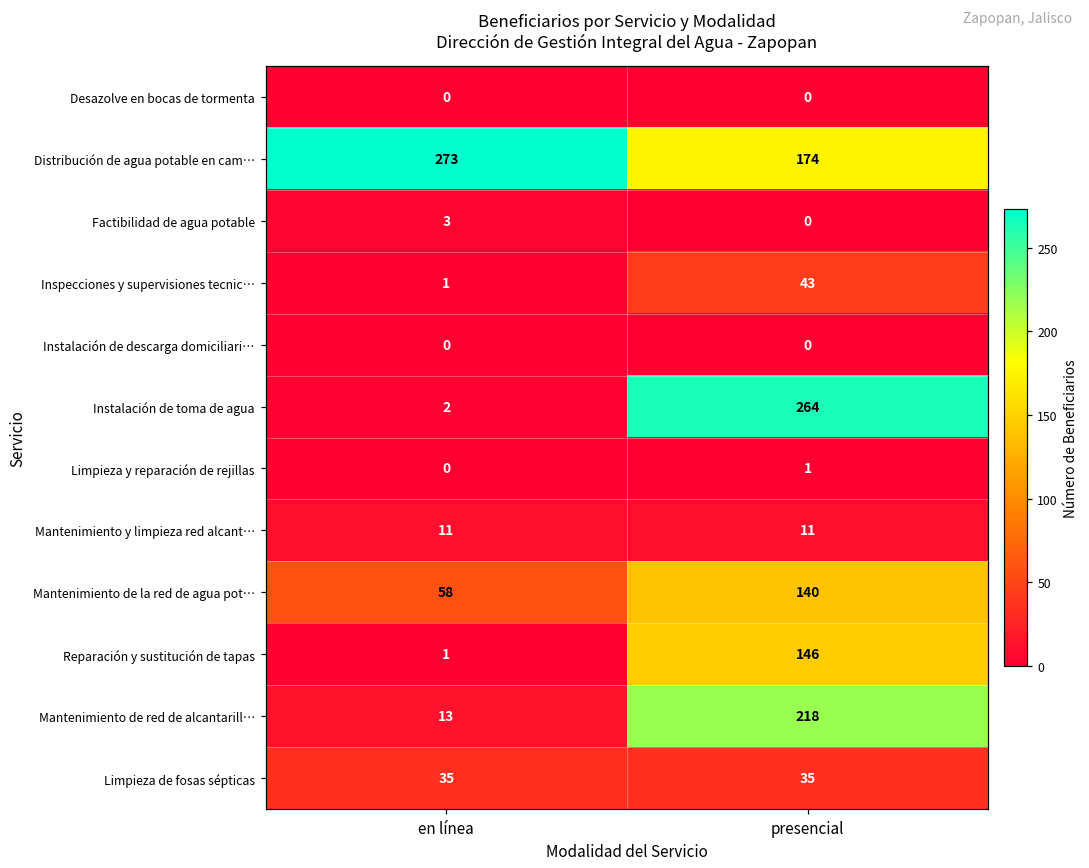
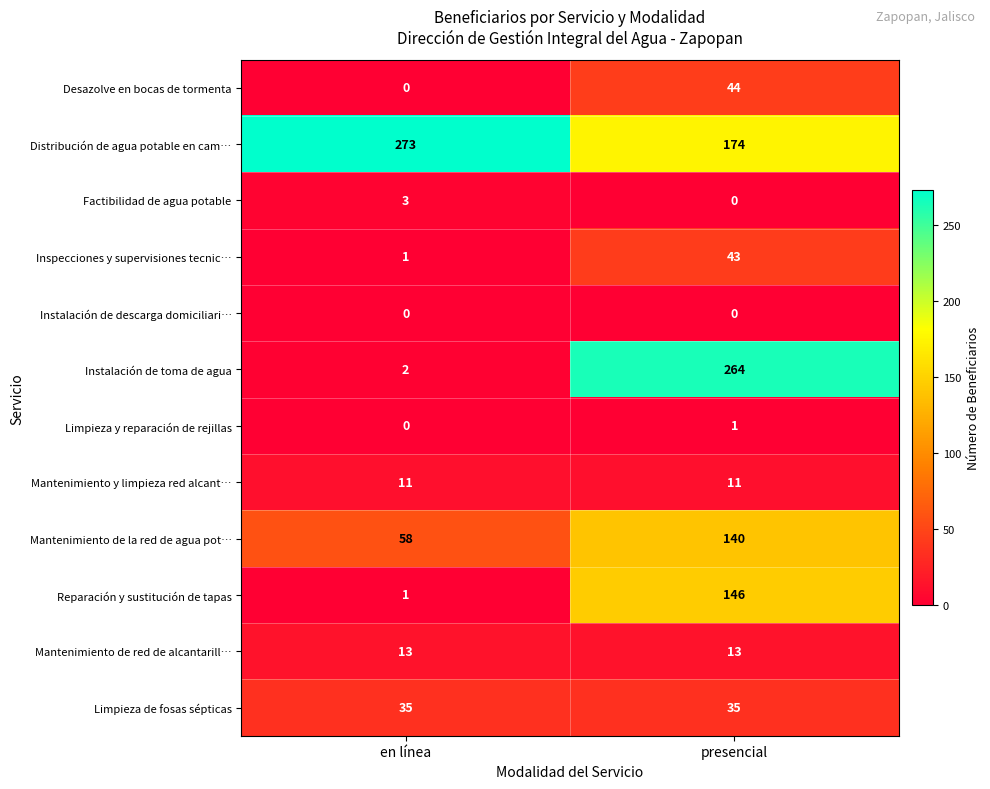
Desazolve en bocas de tormenta, presencial: 0 -> 44
Mantenimiento de red de alcantarill…, presencial: 218 -> 13
